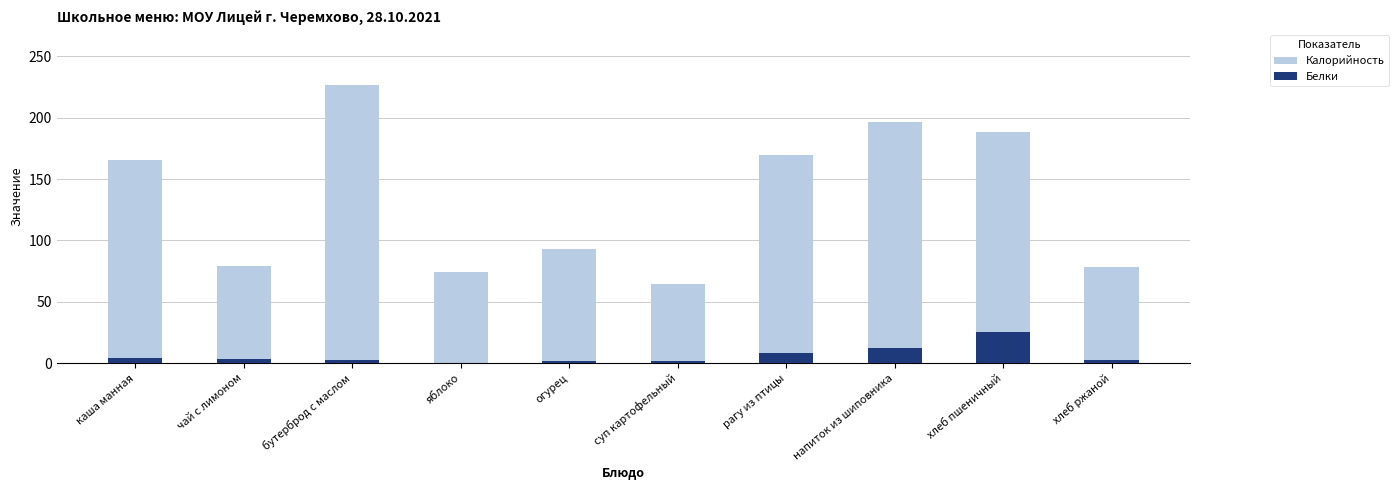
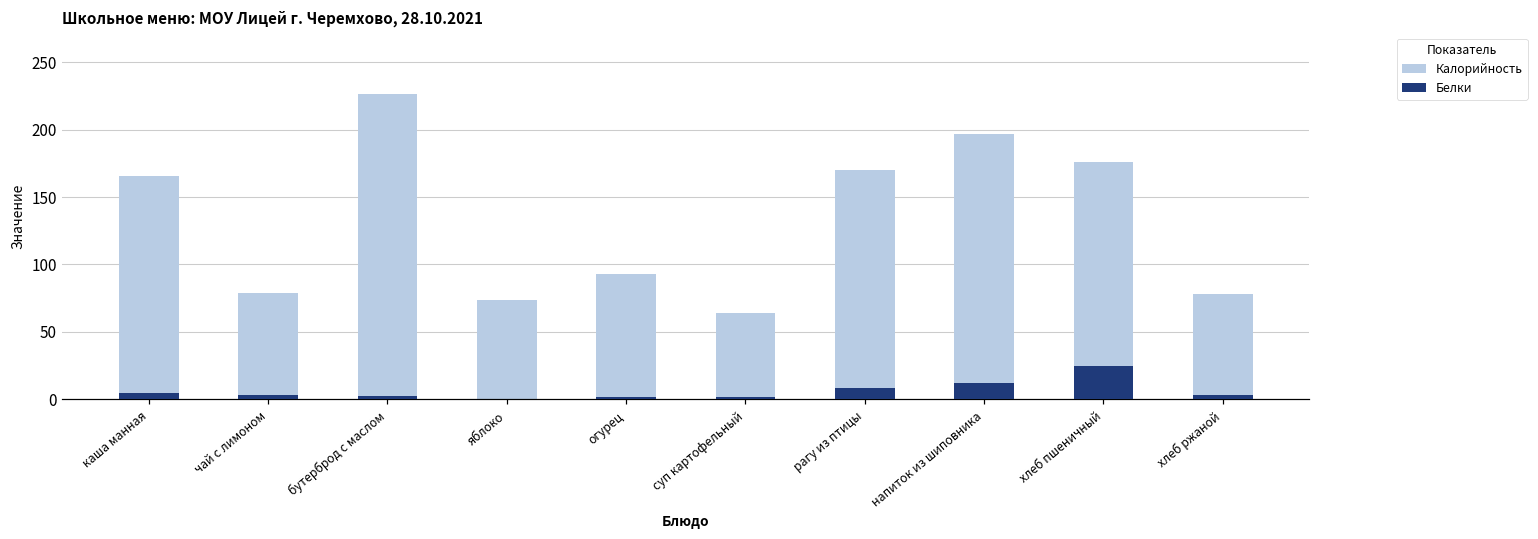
Калорийность, хлеб пшеничный: 188 -> 176
